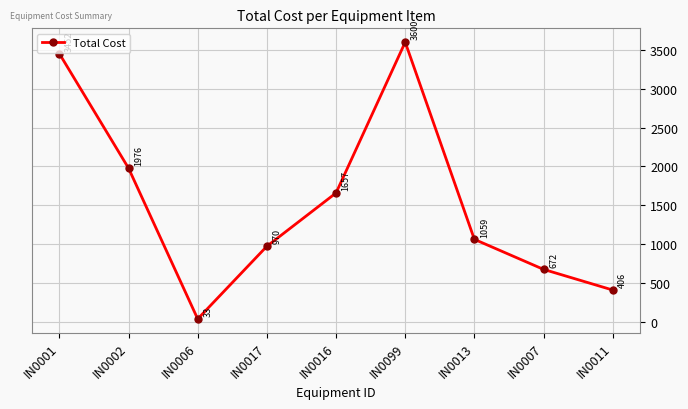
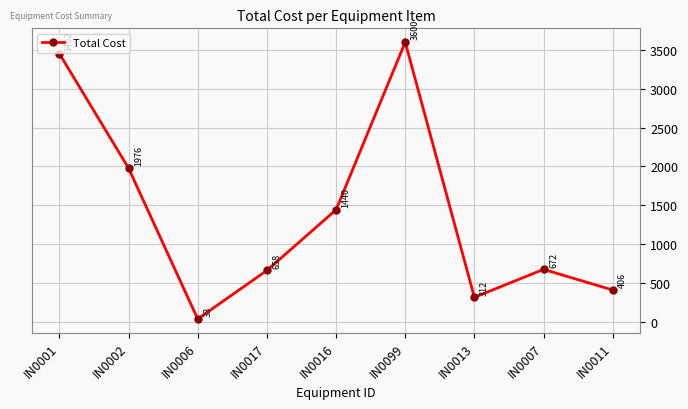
IN0017: 970 -> 658
IN0016: 1657 -> 1440
IN0013: 1059 -> 312
